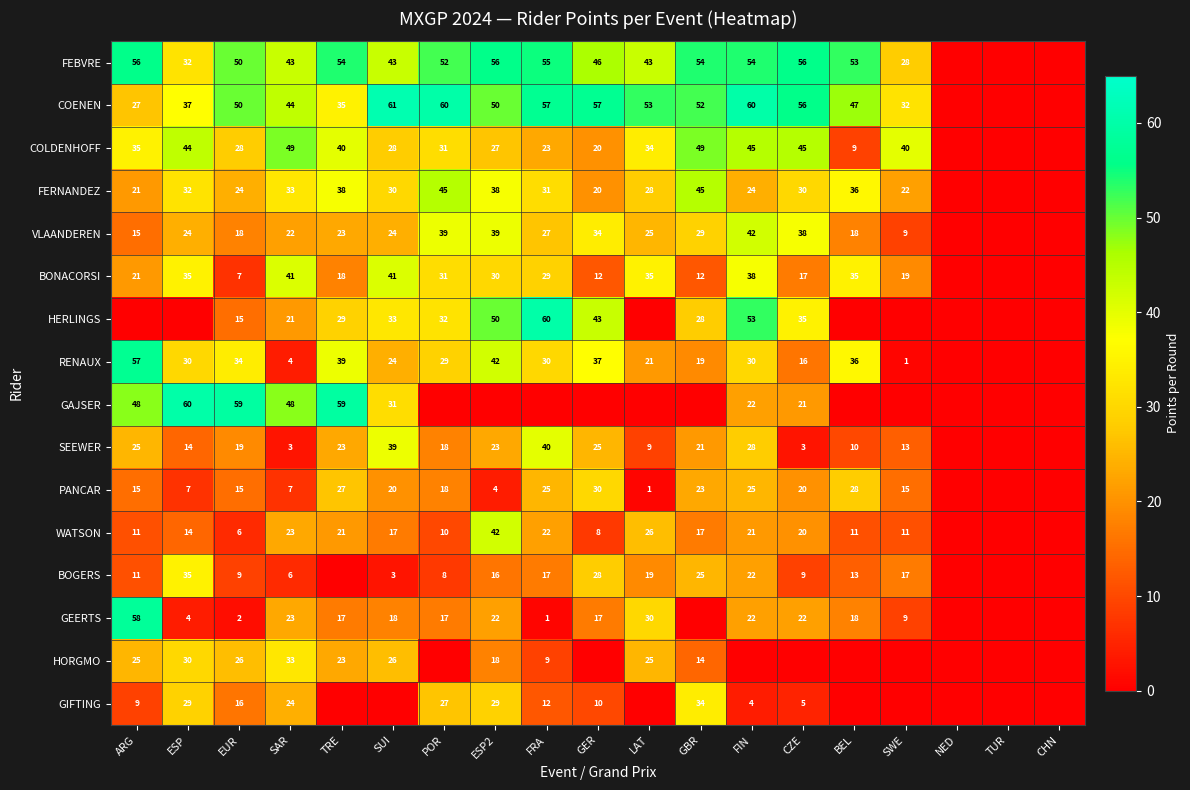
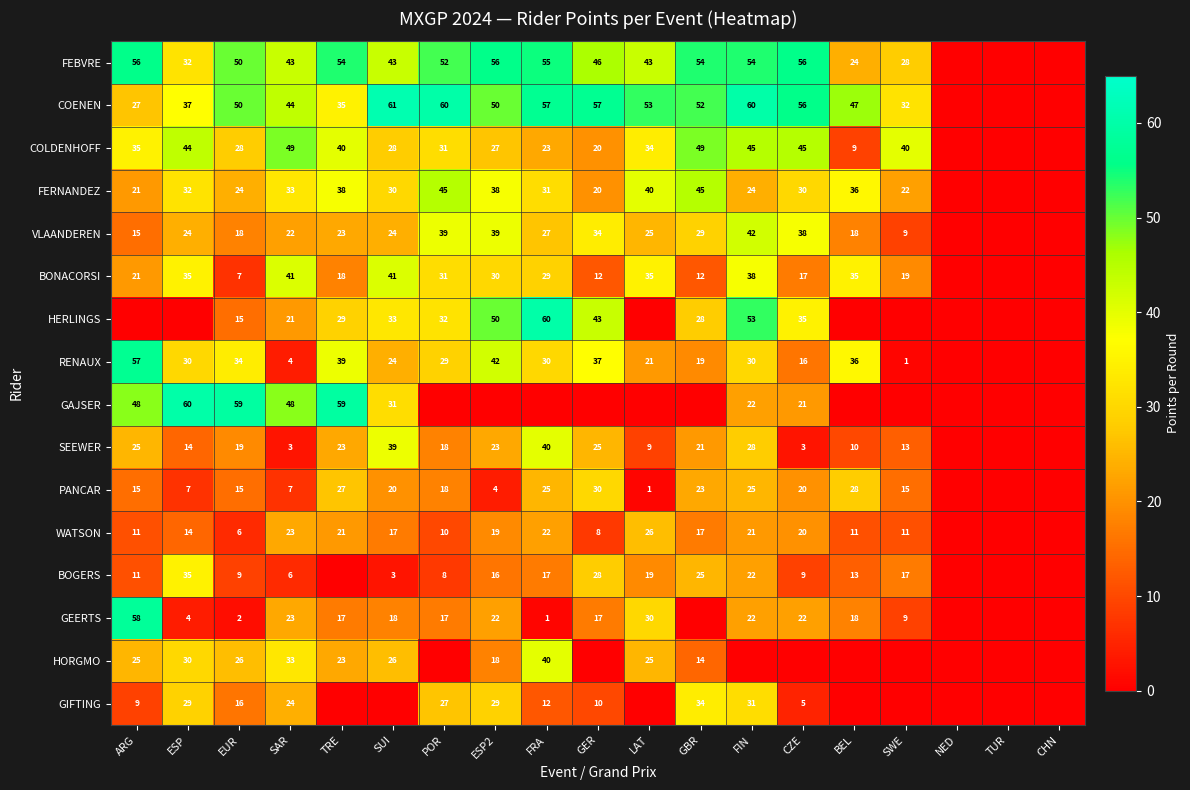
FEBVRE, BEL: 53 -> 24
FERNANDEZ, LAT: 28 -> 40
WATSON, ESP2: 42 -> 19
HORGMO, FRA: 9 -> 40
GIFTING, FIN: 4 -> 31
